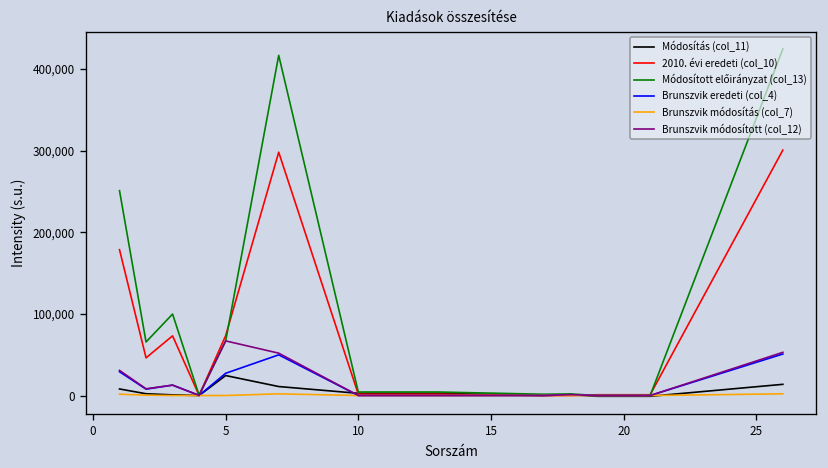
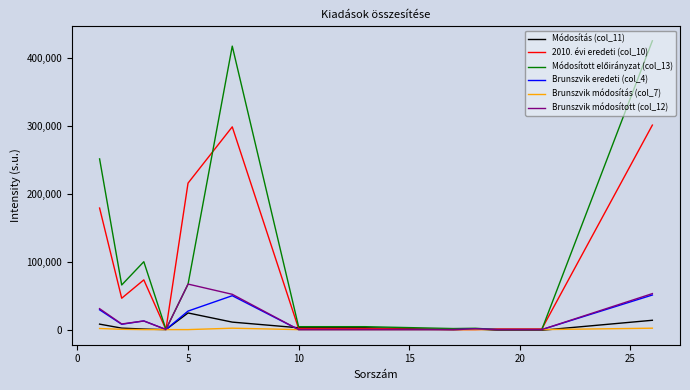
2010. évi eredeti (col_10), 5: 70,000 -> 220,000
